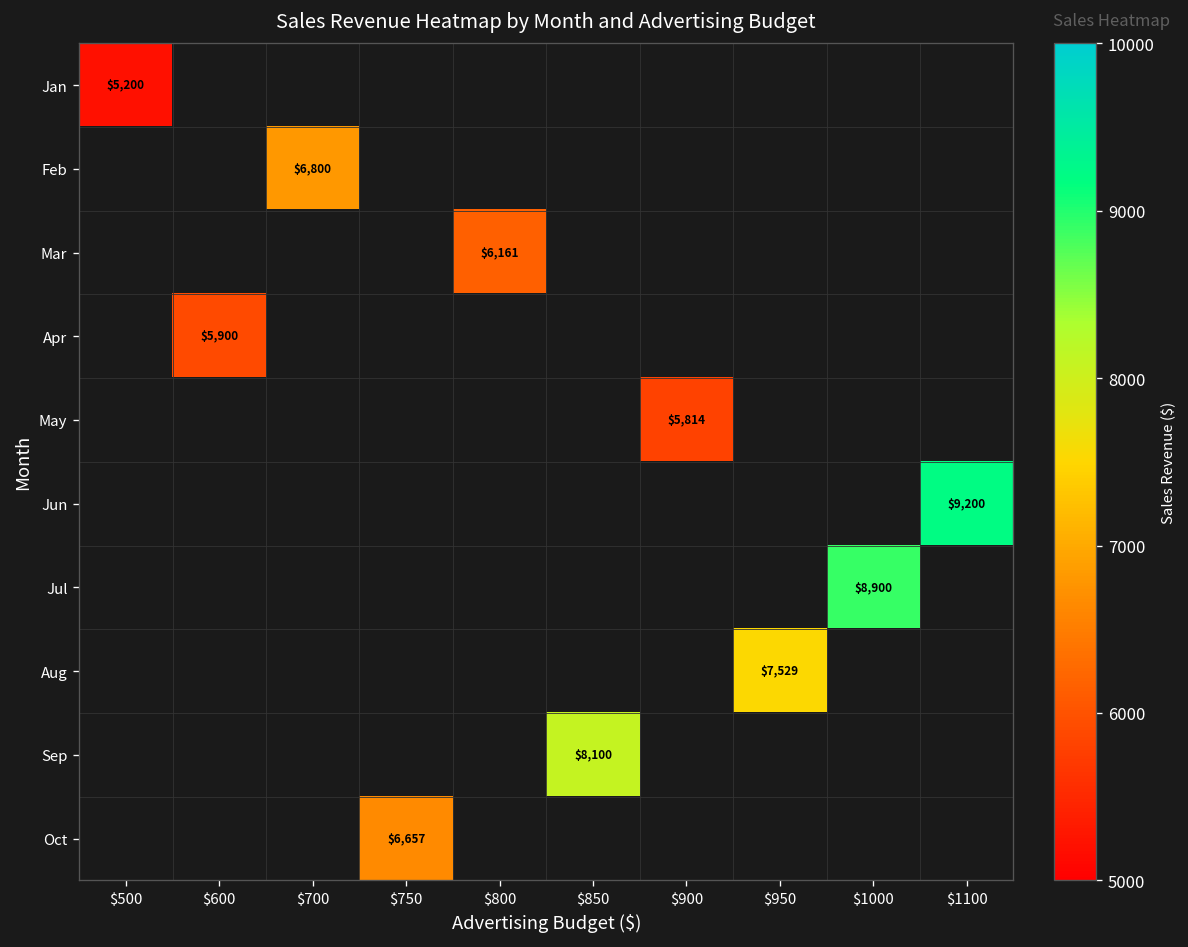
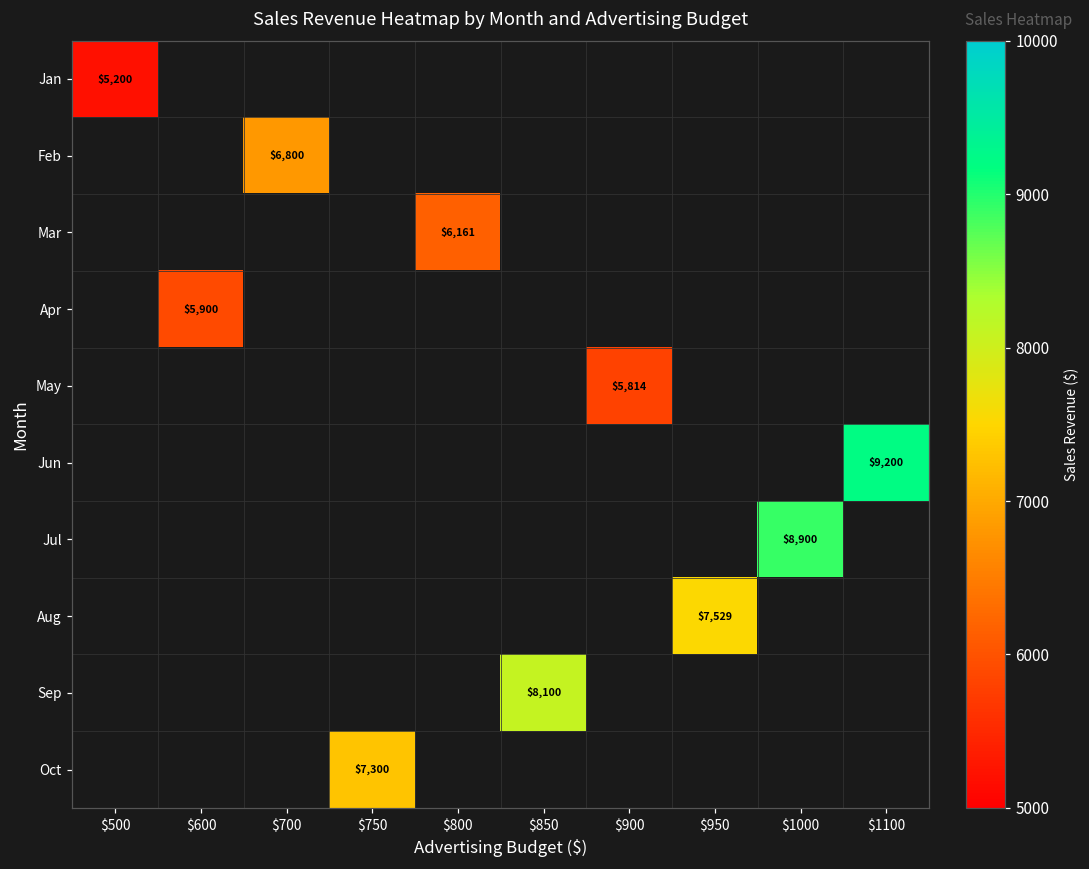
Oct, $750: $6,657 -> $7,300
